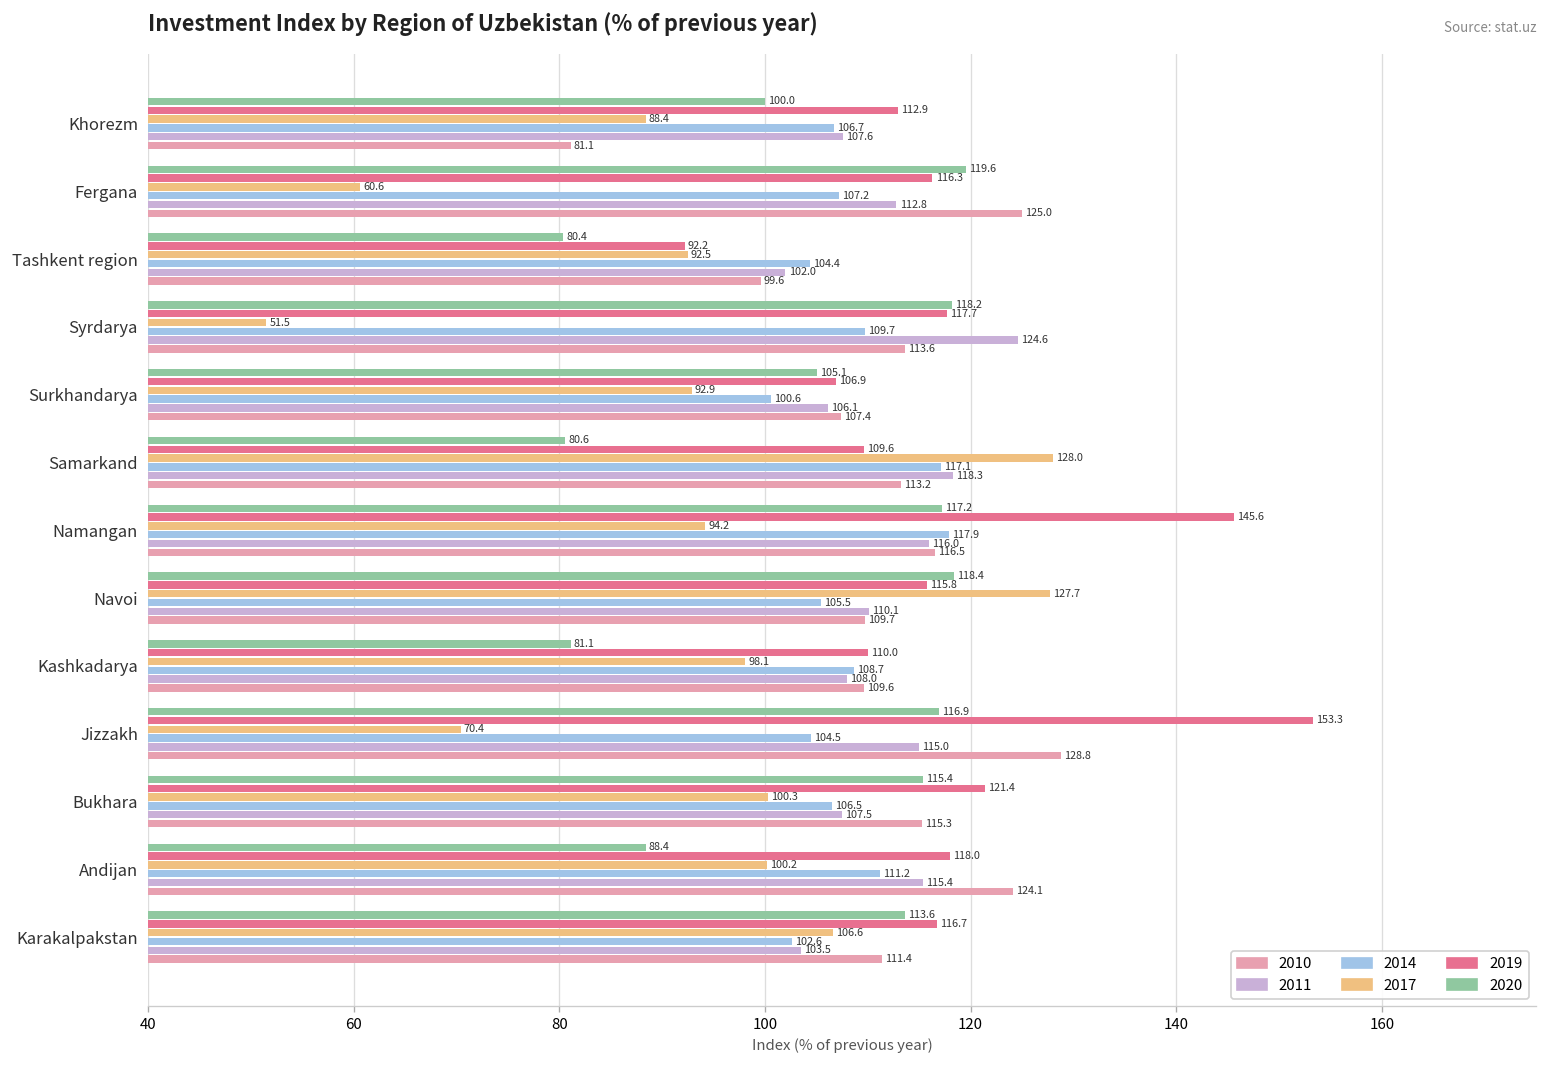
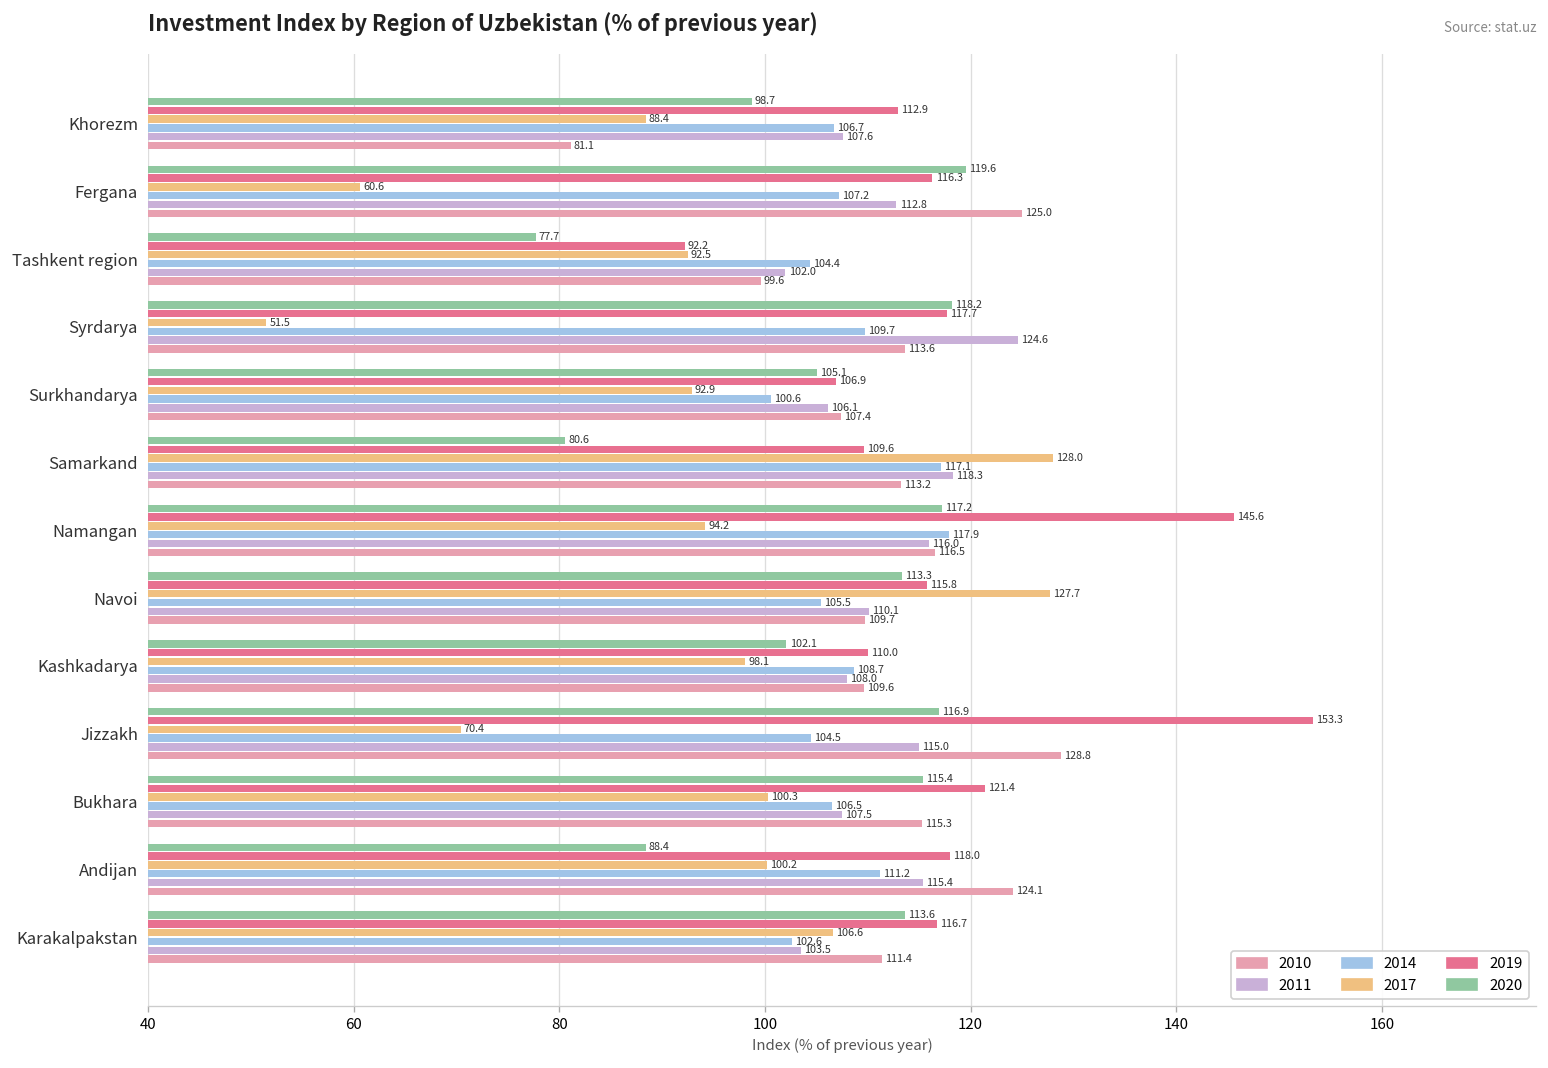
2020, Khorezm: 100.0 -> 98.7
2020, Tashkent region: 80.4 -> 77.7
2020, Navoi: 118.4 -> 113.3
2020, Kashkadarya: 81.1 -> 102.1
